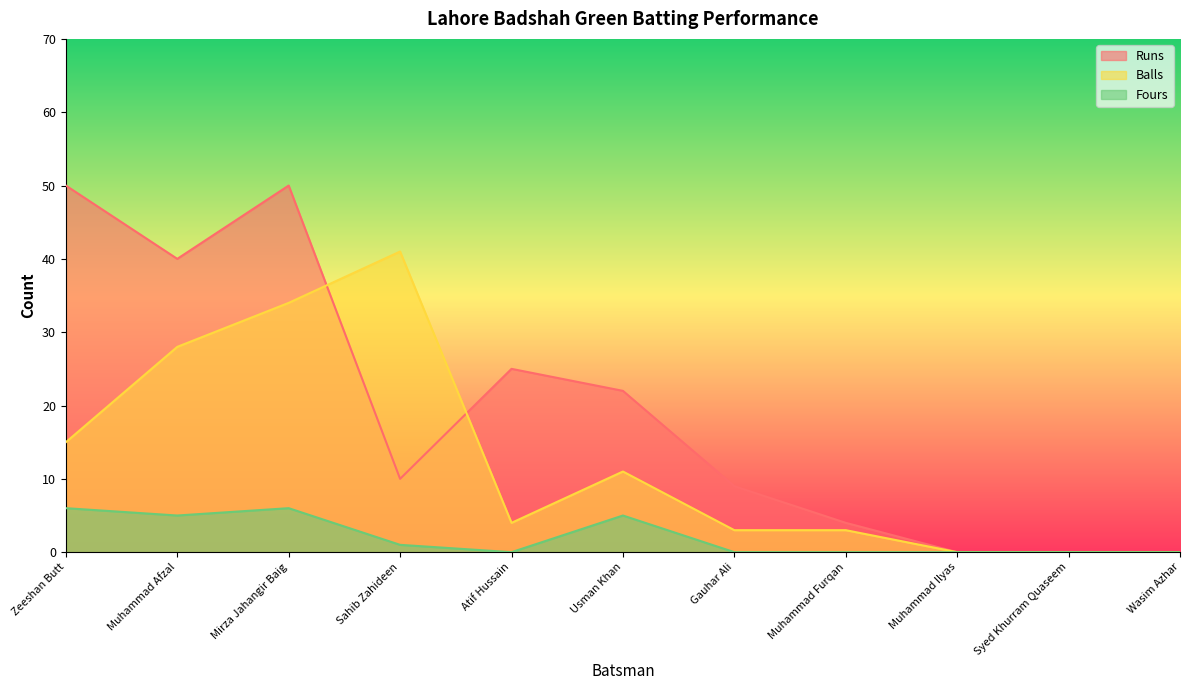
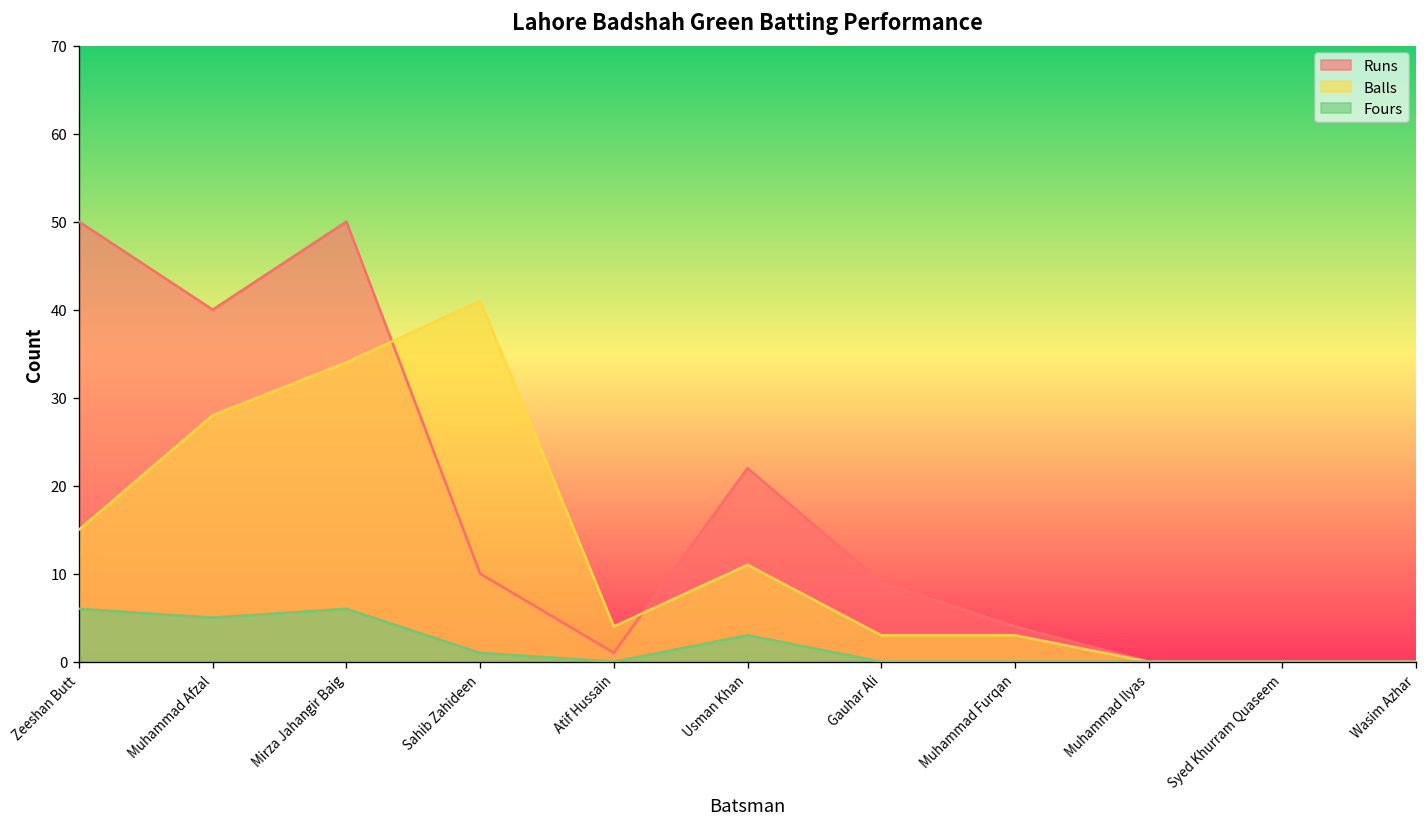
Runs, Atif Hussain: 25 -> 1
Fours, Usman Khan: 5 -> 3
